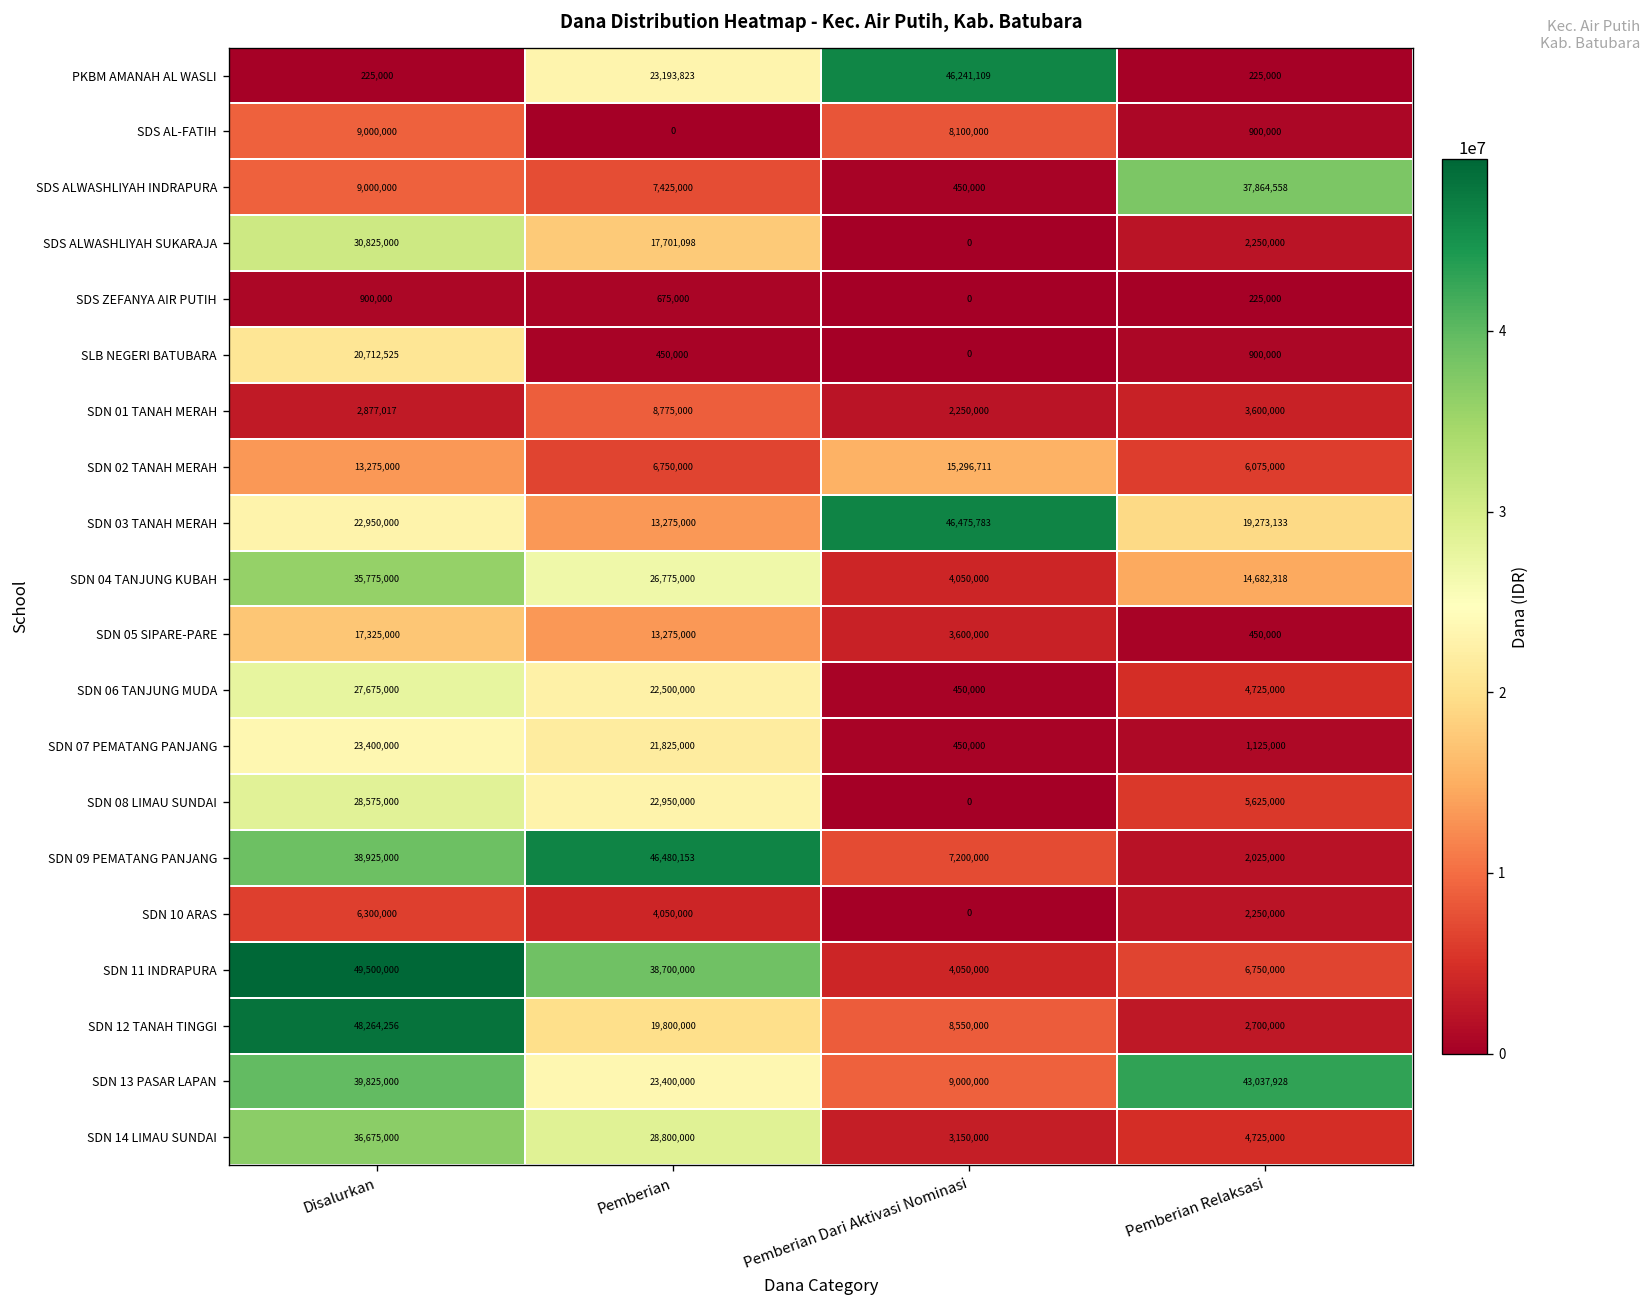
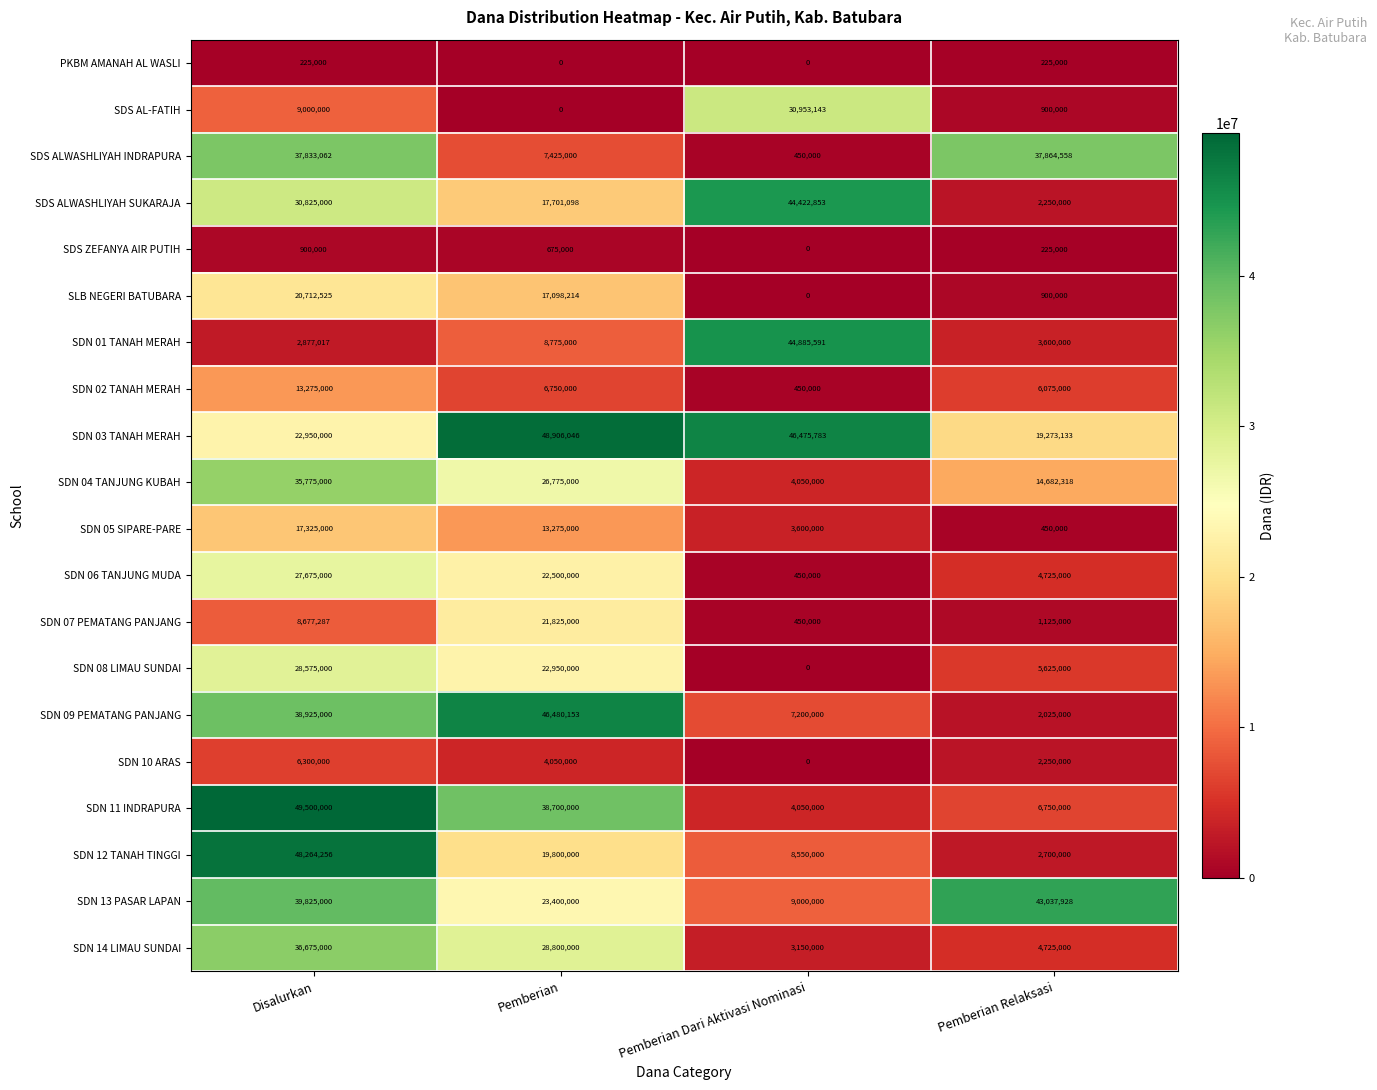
PKBM AMANAH AL WASLI, Pemberian: 23,193,823 -> 0
PKBM AMANAH AL WASLI, Pemberian Dari Aktivasi Nominasi: 46,241,109 -> 0
SDS AL-FATIH, Pemberian Dari Aktivasi Nominasi: 8,100,000 -> 30,953,143
SDS ALWASHLIYAH INDRAPURA, Disalurkan: 9,000,000 -> 37,833,062
SDS ALWASHLIYAH SUKARAJA, Pemberian Dari Aktivasi Nominasi: 0 -> 44,422,853
SLB NEGERI BATUBARA, Pemberian: 450,000 -> 17,098,214
SDN 01 TANAH MERAH, Pemberian Dari Aktivasi Nominasi: 2,250,000 -> 44,885,591
SDN 02 TANAH MERAH, Pemberian Dari Aktivasi Nominasi: 15,296,711 -> 450,000
SDN 03 TANAH MERAH, Pemberian: 13,275,000 -> 48,906,046
SDN 07 PEMATANG PANJANG, Disalurkan: 23,400,000 -> 8,677,287
